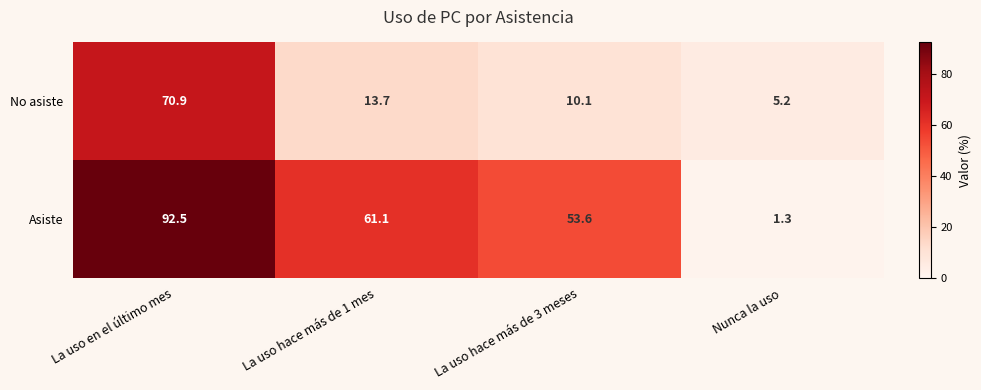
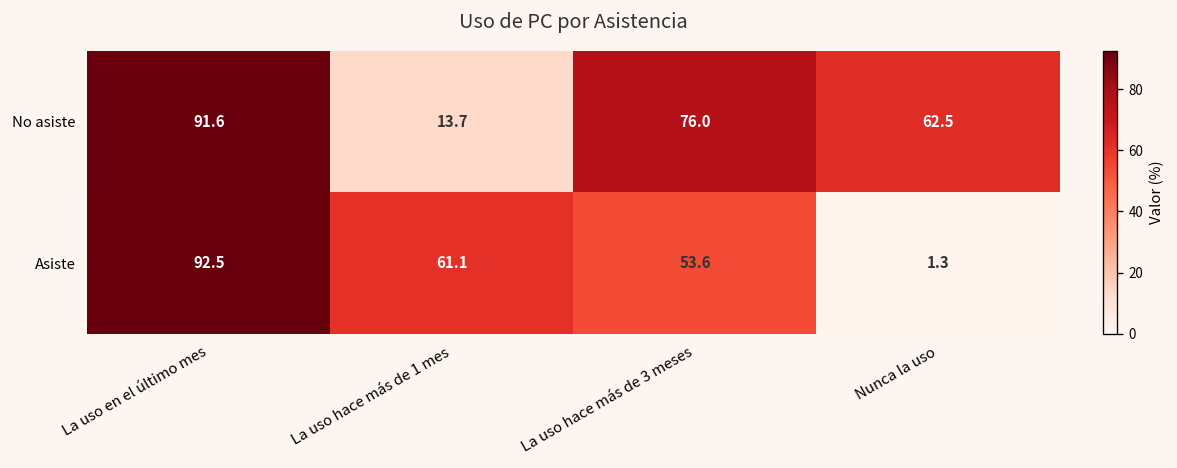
No asiste, La uso en el último mes: 70.9 -> 91.6
No asiste, La uso hace más de 3 meses: 10.1 -> 76.0
No asiste, Nunca la uso: 5.2 -> 62.5
